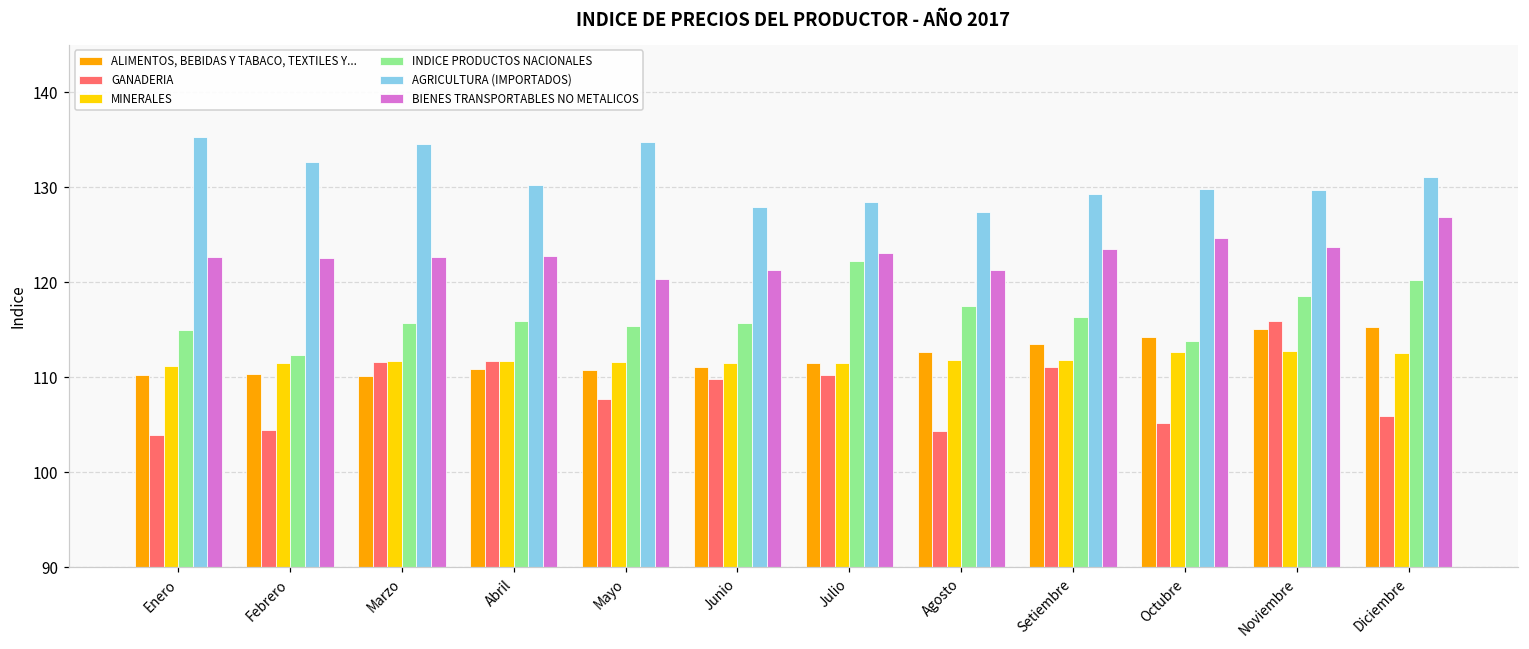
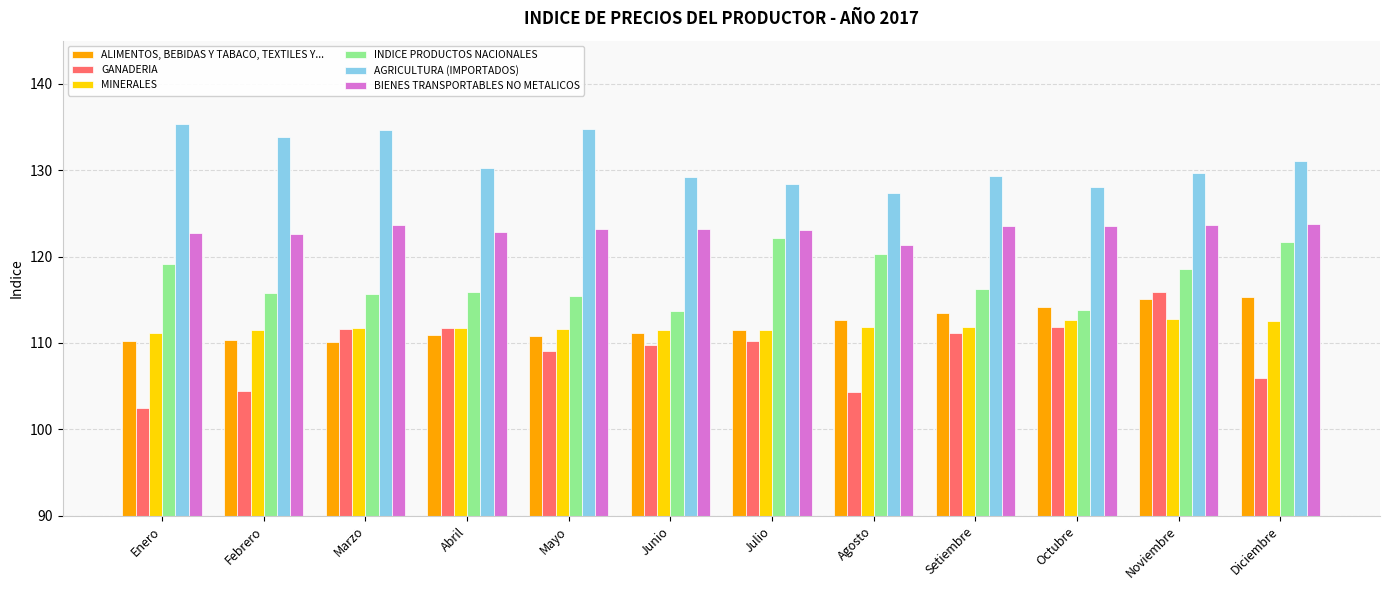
GANADERIA, Enero: 104 -> 103
INDICE PRODUCTOS NACIONALES, Enero: 115 -> 119
INDICE PRODUCTOS NACIONALES, Febrero: 112 -> 116
AGRICULTURA (IMPORTADOS), Febrero: 133 -> 134
BIENES TRANSPORTABLES NO METALICOS, Marzo: 123 -> 124
GANADERIA, Mayo: 108 -> 109
BIENES TRANSPORTABLES NO METALICOS, Mayo: 120 -> 123
INDICE PRODUCTOS NACIONALES, Junio: 116 -> 114
AGRICULTURA (IMPORTADOS), Junio: 128 -> 129
BIENES TRANSPORTABLES NO METALICOS, Junio: 121 -> 123
INDICE PRODUCTOS NACIONALES, Agosto: 118 -> 120
GANADERIA, Octubre: 105 -> 112
AGRICULTURA (IMPORTADOS), Octubre: 130 -> 128
BIENES TRANSPORTABLES NO METALICOS, Octubre: 125 -> 124
INDICE PRODUCTOS NACIONALES, Diciembre: 120 -> 122
BIENES TRANSPORTABLES NO METALICOS, Diciembre: 127 -> 124
